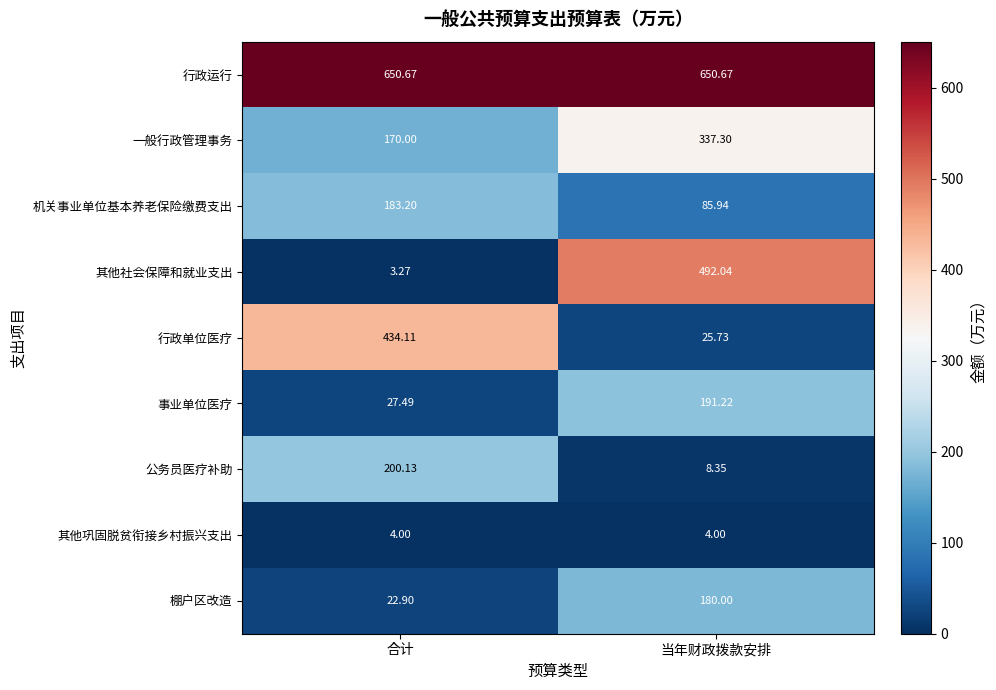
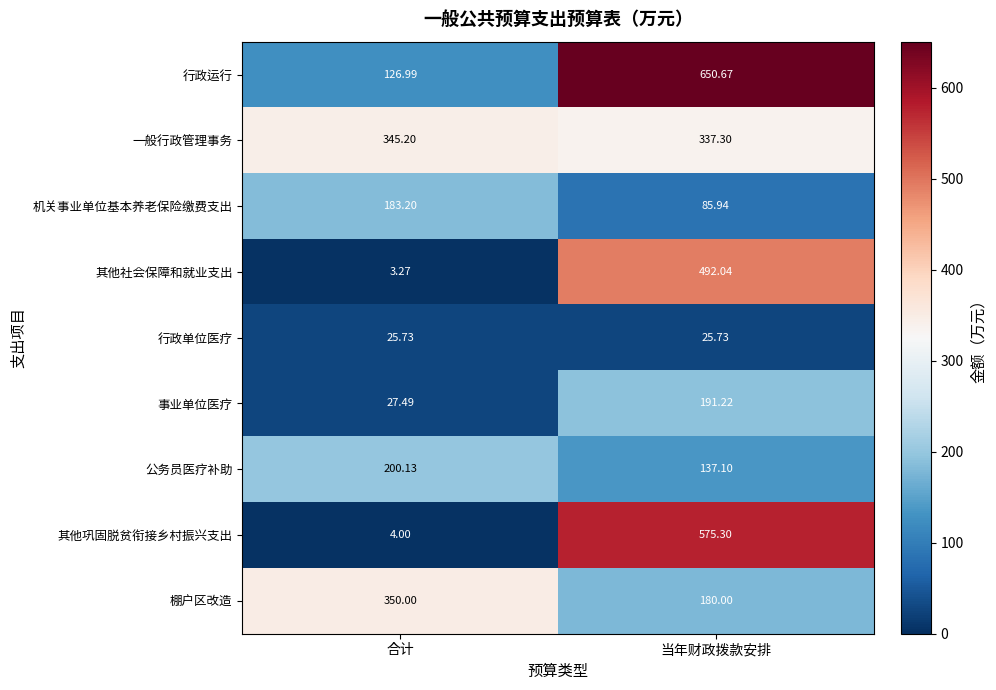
行政运行, 合计: 650.67 -> 126.99
一般行政管理事务, 合计: 170.00 -> 345.20
行政单位医疗, 合计: 434.11 -> 25.73
公务员医疗补助, 当年财政拨款安排: 8.35 -> 137.10
其他巩固脱贫衔接乡村振兴支出, 当年财政拨款安排: 4.00 -> 575.30
棚户区改造, 合计: 22.90 -> 350.00
